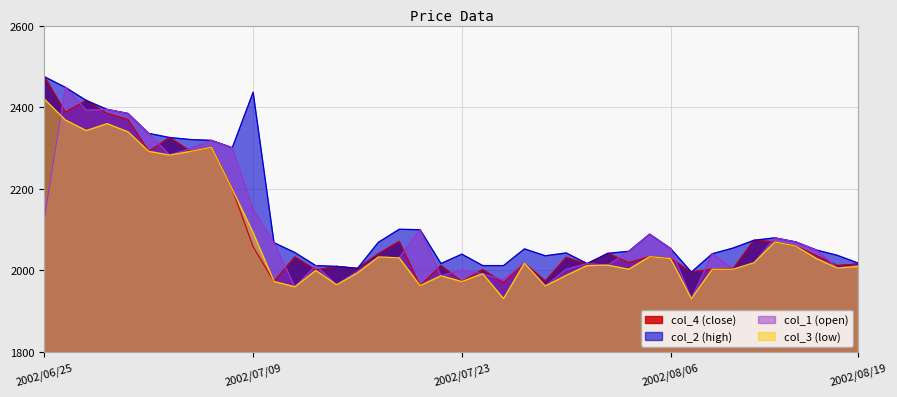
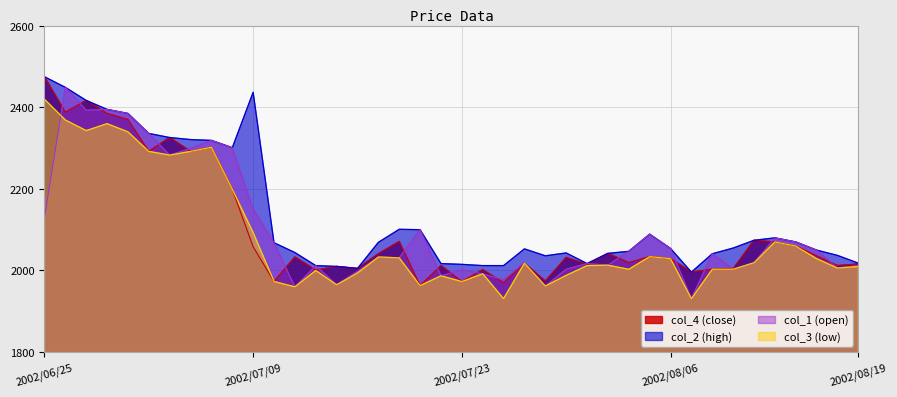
col_2 (high), 2002/07/23: 2040 -> 2020
